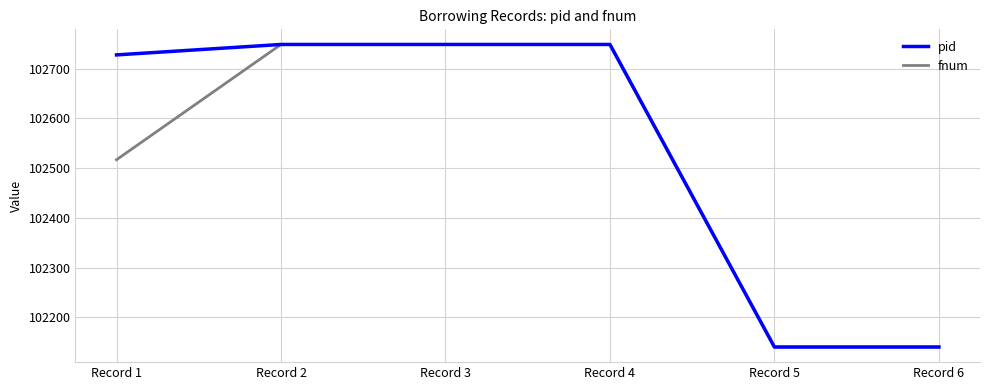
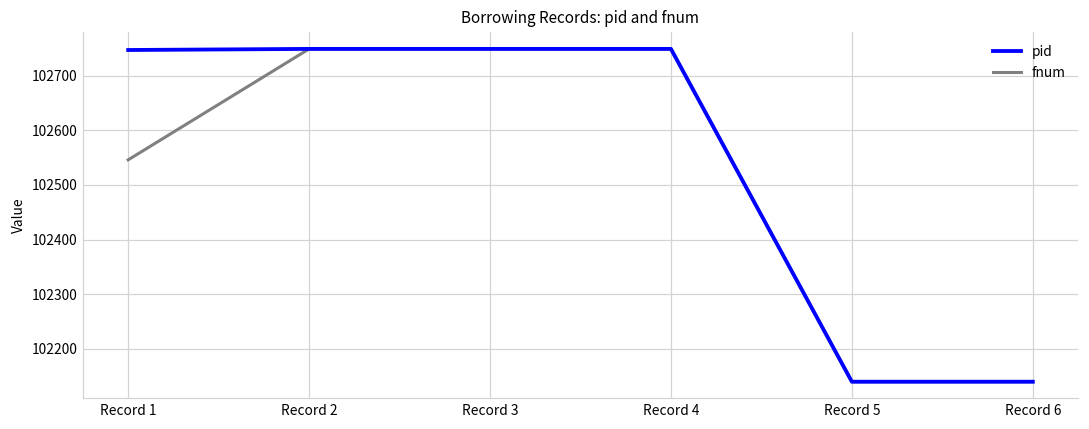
pid, Record 1: 102730 -> 102750
fnum, Record 1: 102520 -> 102550
